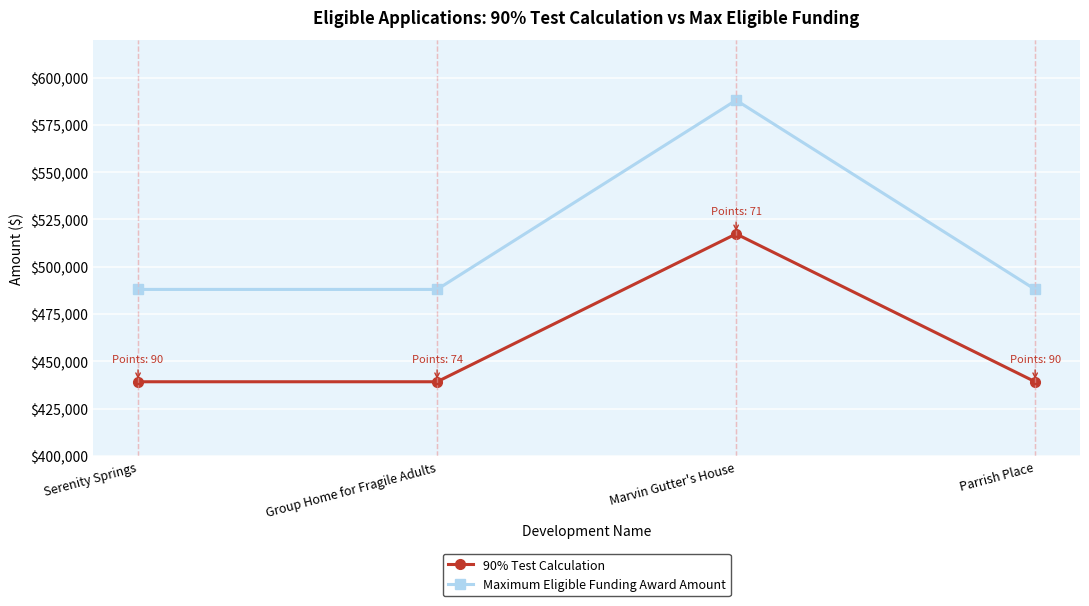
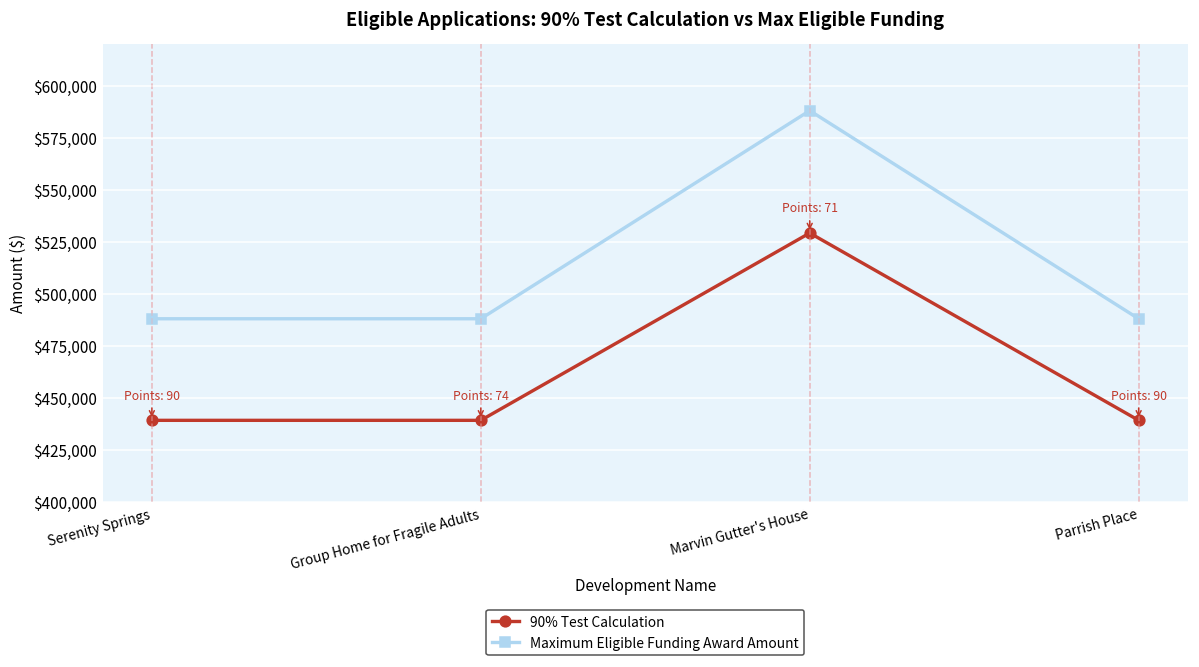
90% Test Calculation, Marvin Gutter's House: $517,000 -> $529,000
